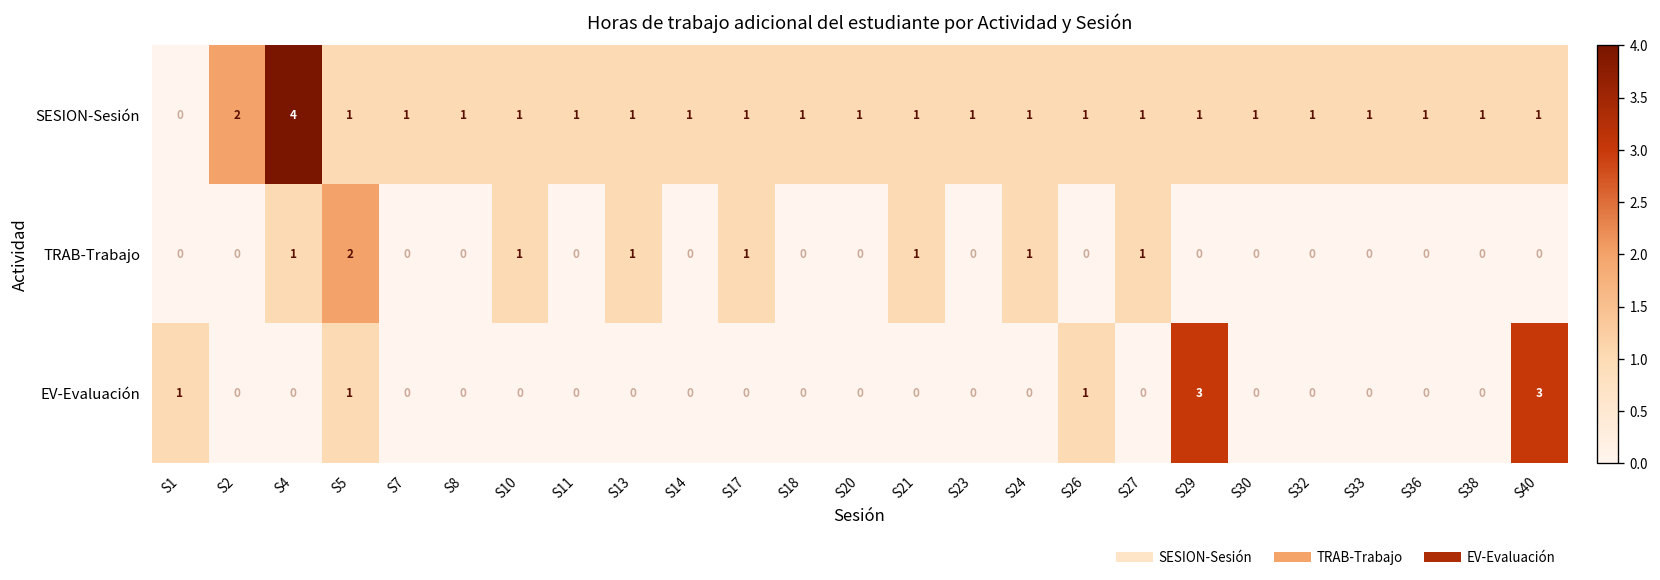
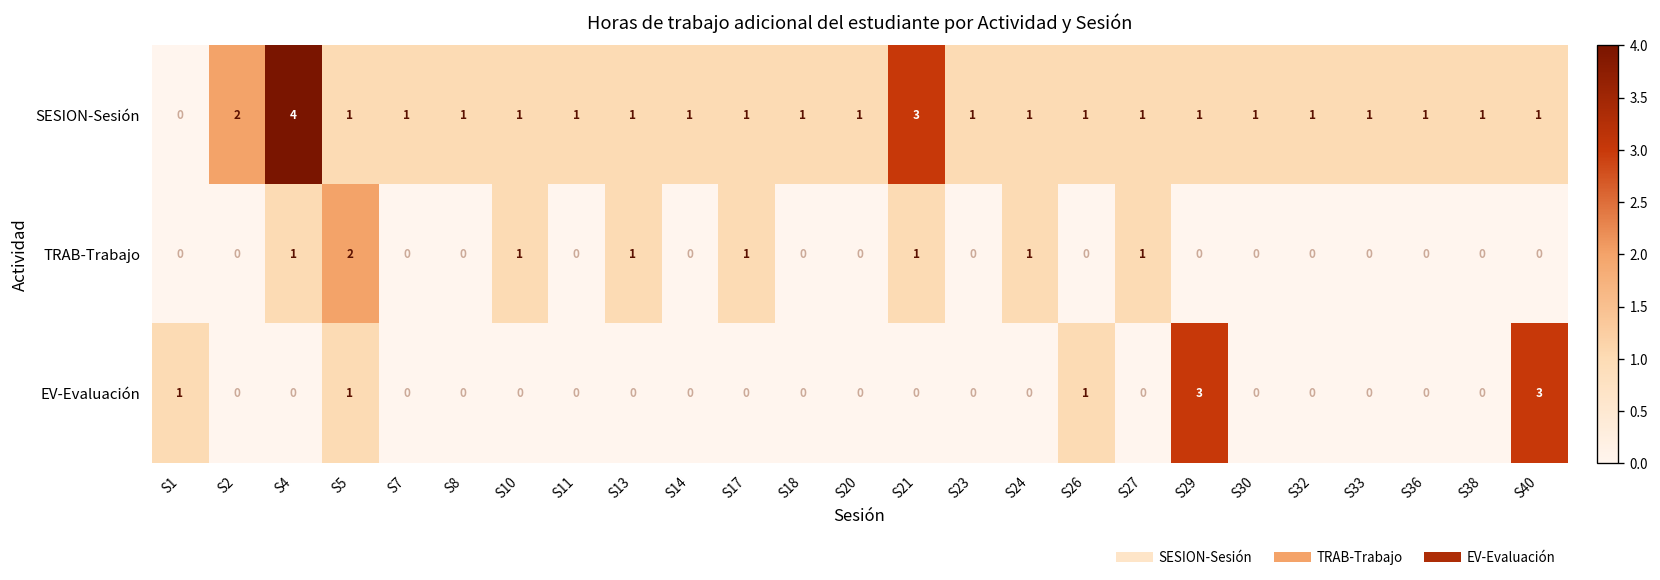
SESION-Sesión, S21: 1 -> 3
